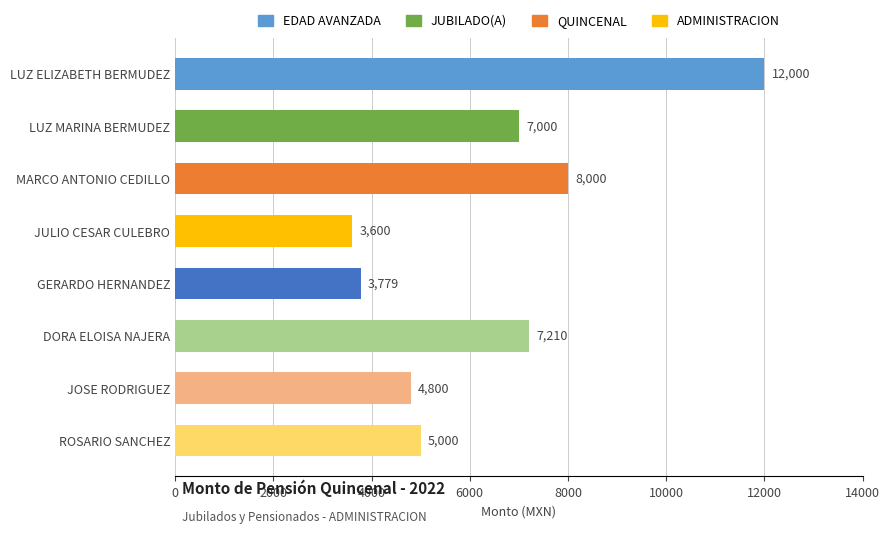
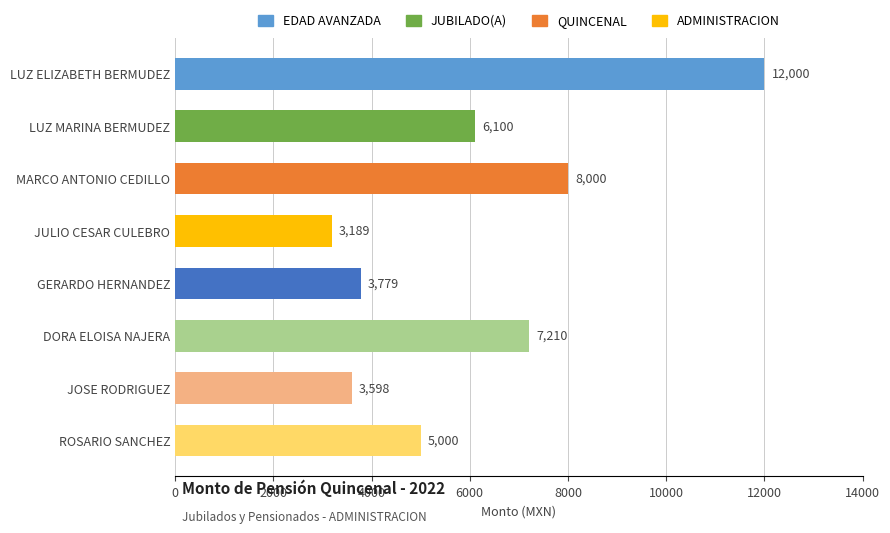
LUZ MARINA BERMUDEZ: 7,000 -> 6,100
JULIO CESAR CULEBRO: 3,600 -> 3,189
JOSE RODRIGUEZ: 4,800 -> 3,598
